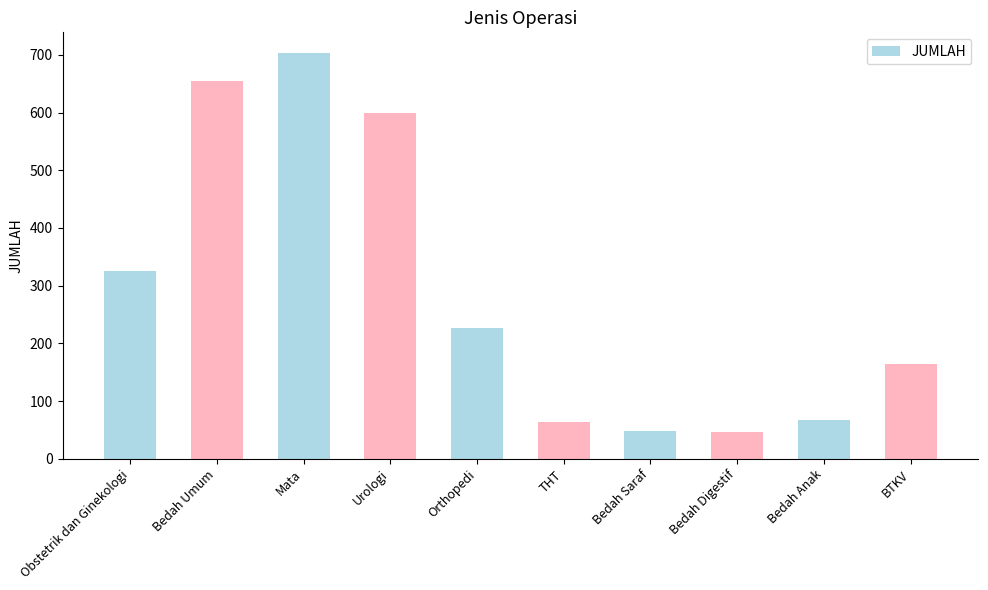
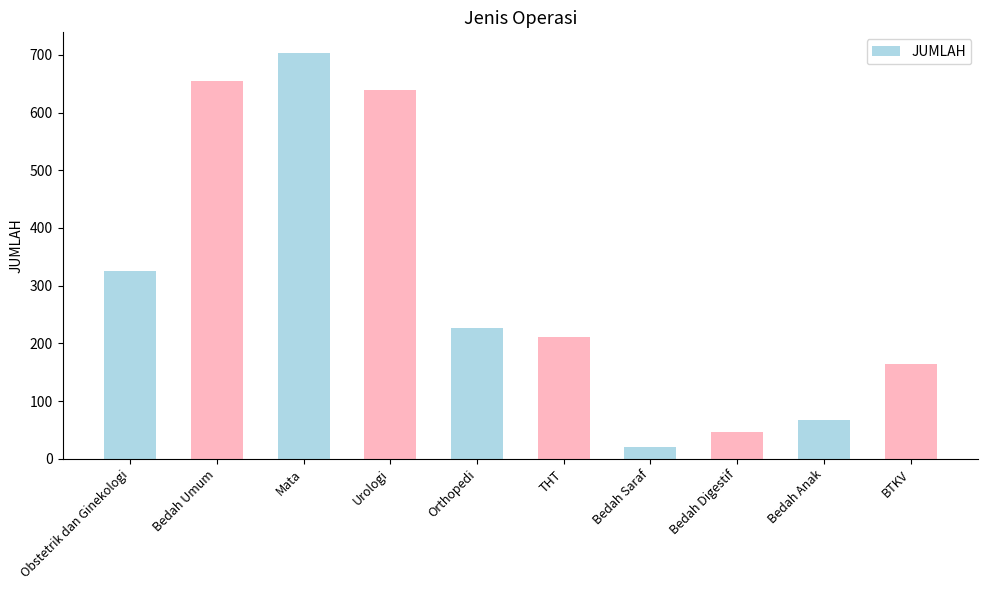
Urologi: 600 -> 640
THT: 60 -> 210
Bedah Saraf: 50 -> 20
